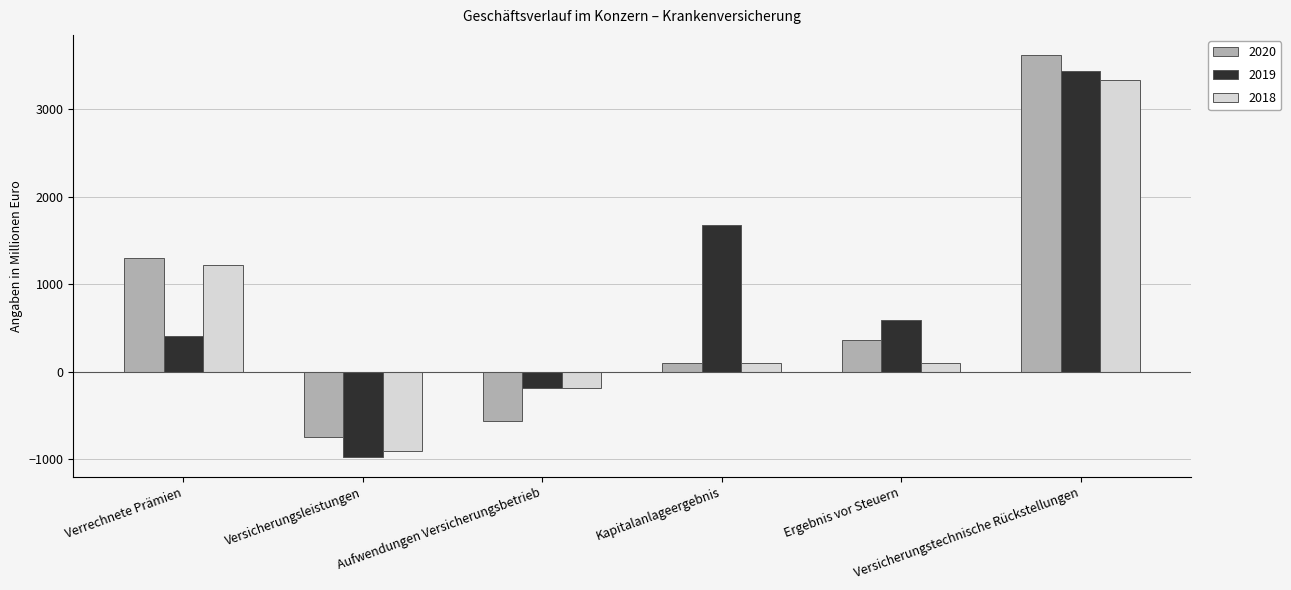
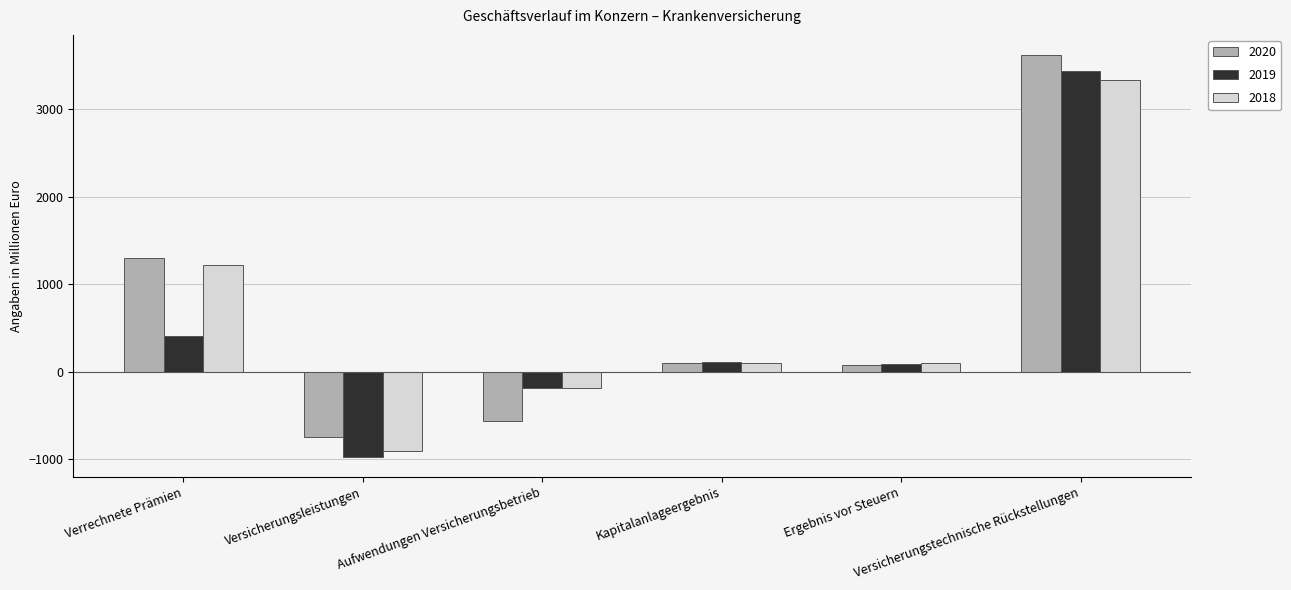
2019, Kapitalanlageergebnis: 1700 -> 100
2020, Ergebnis vor Steuern: 400 -> 100
2019, Ergebnis vor Steuern: 600 -> 100
